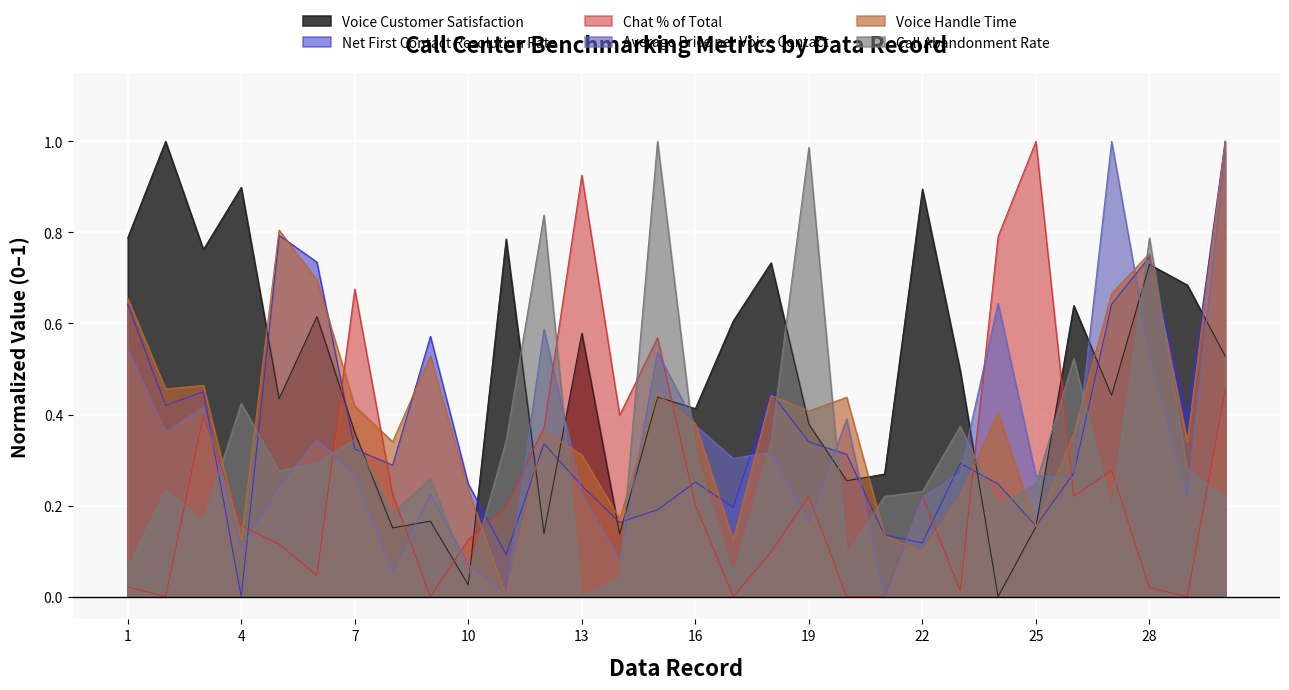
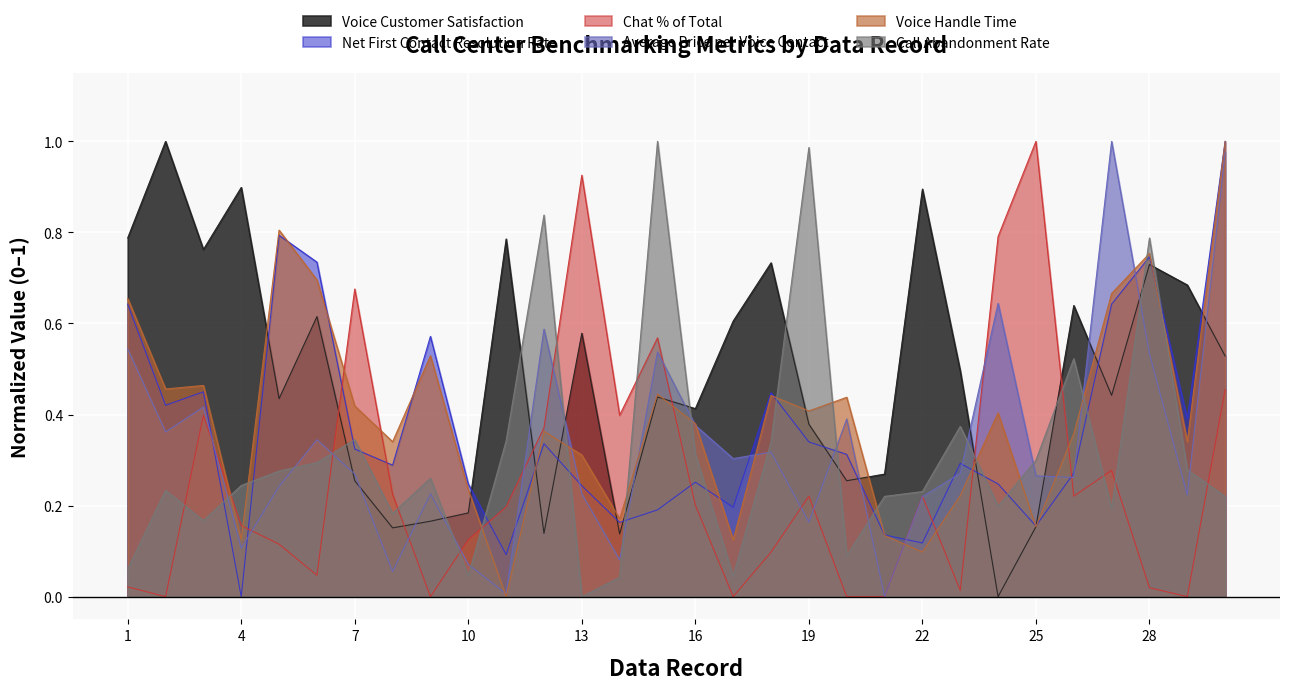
Call Abandonment Rate, 4: 0.42 -> 0.24
Voice Customer Satisfaction, 7: 0.36 -> 0.25
Voice Customer Satisfaction, 10: 0.03 -> 0.18
Call Abandonment Rate, 25: 0.25 -> 0.30
